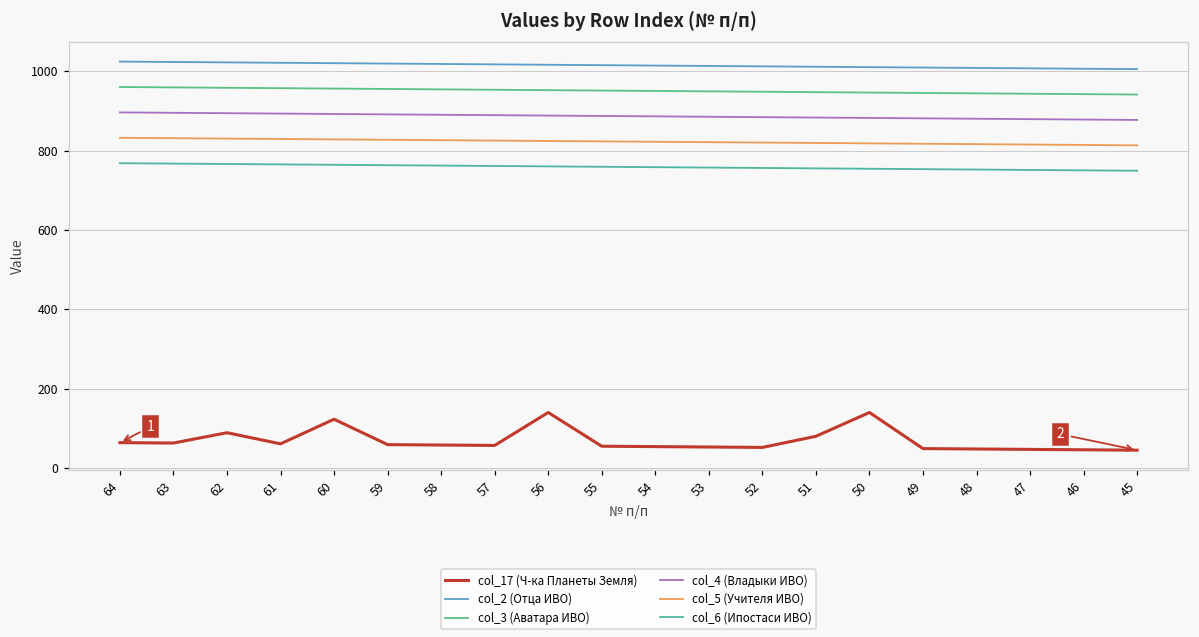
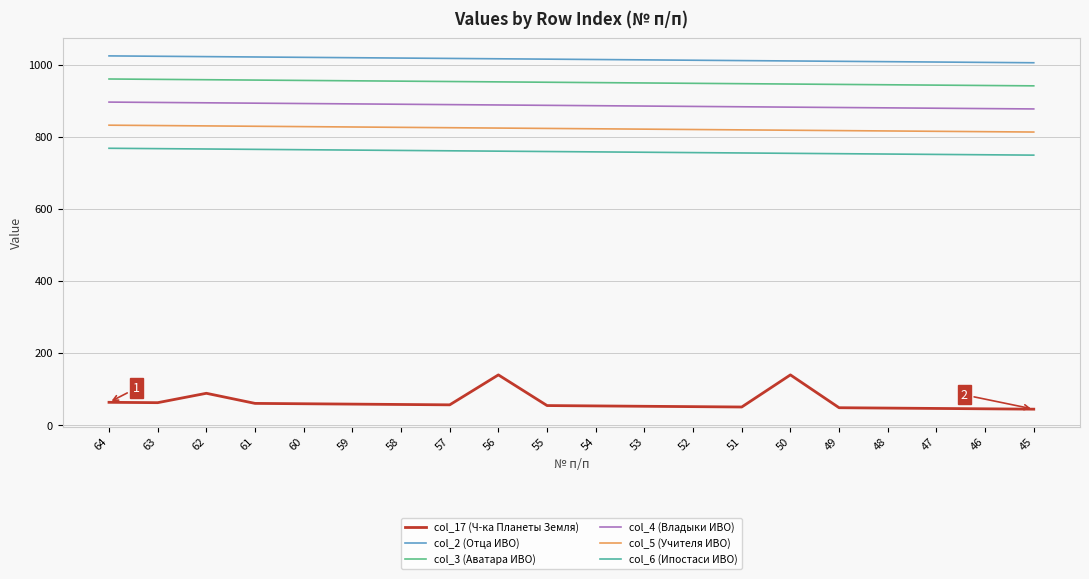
col_17 (Ч-ка Планеты Земля), 60: 120 -> 60
col_17 (Ч-ка Планеты Земля), 51: 80 -> 50
